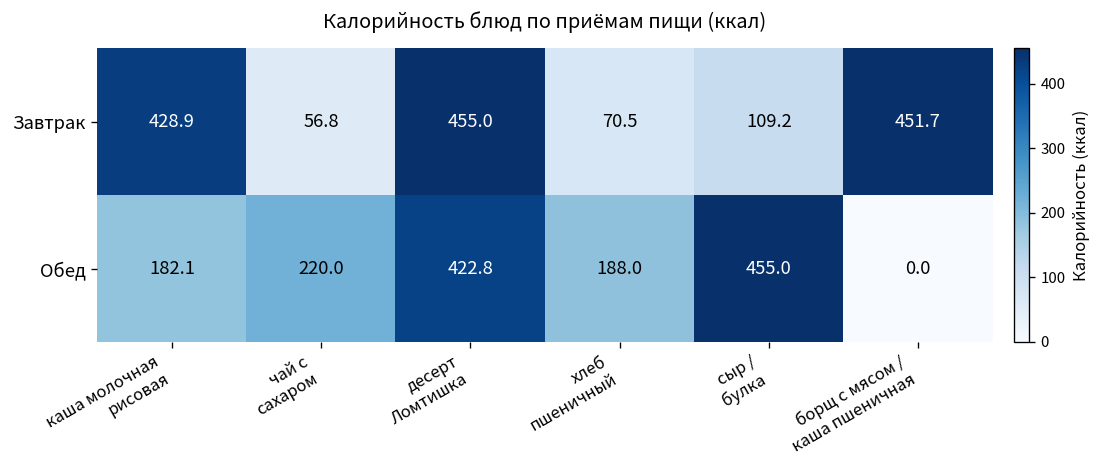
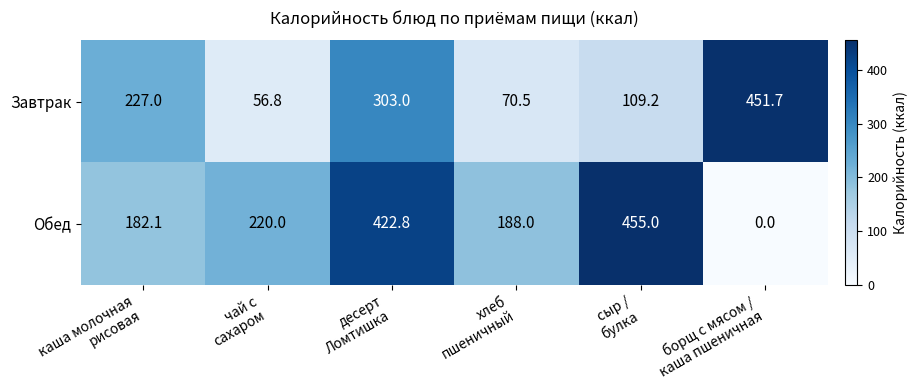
Завтрак, каша молочная рисовая: 428.9 -> 227.0
Завтрак, десерт Ломтишка: 455.0 -> 303.0
